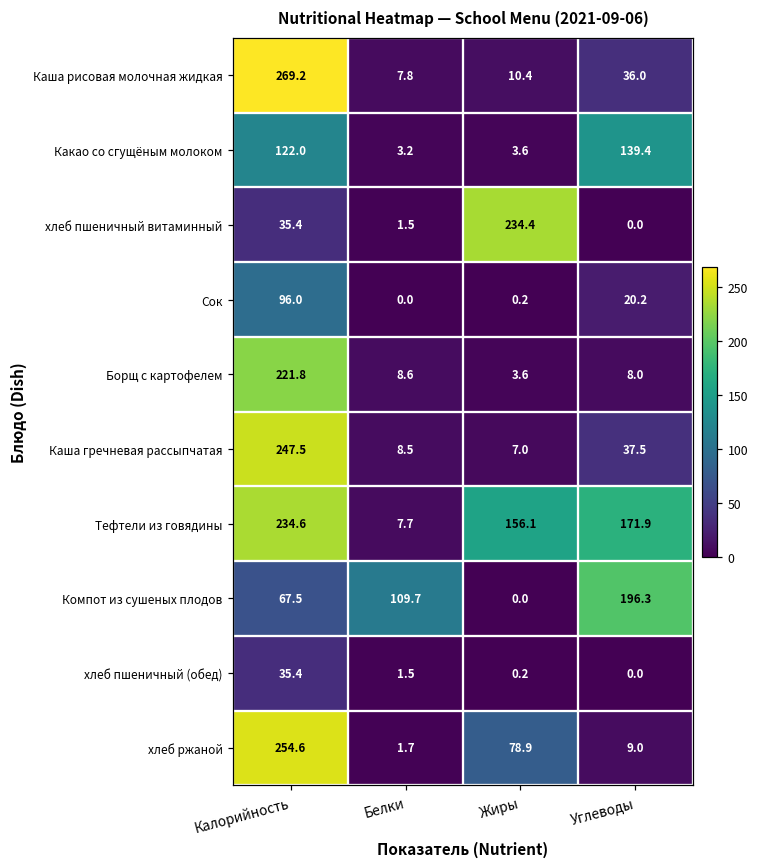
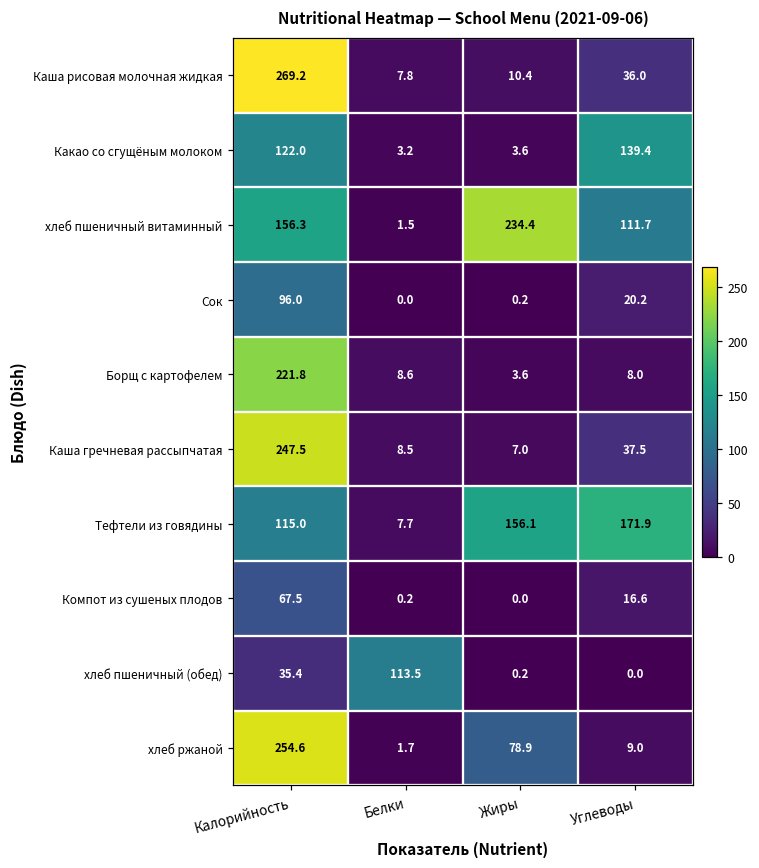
хлеб пшеничный витаминный, Калорийность: 35.4 -> 156.3
хлеб пшеничный витаминный, Углеводы: 0.0 -> 111.7
Тефтели из говядины, Калорийность: 234.6 -> 115.0
Компот из сушеных плодов, Белки: 109.7 -> 0.2
Компот из сушеных плодов, Углеводы: 196.3 -> 16.6
хлеб пшеничный (обед), Белки: 1.5 -> 113.5
